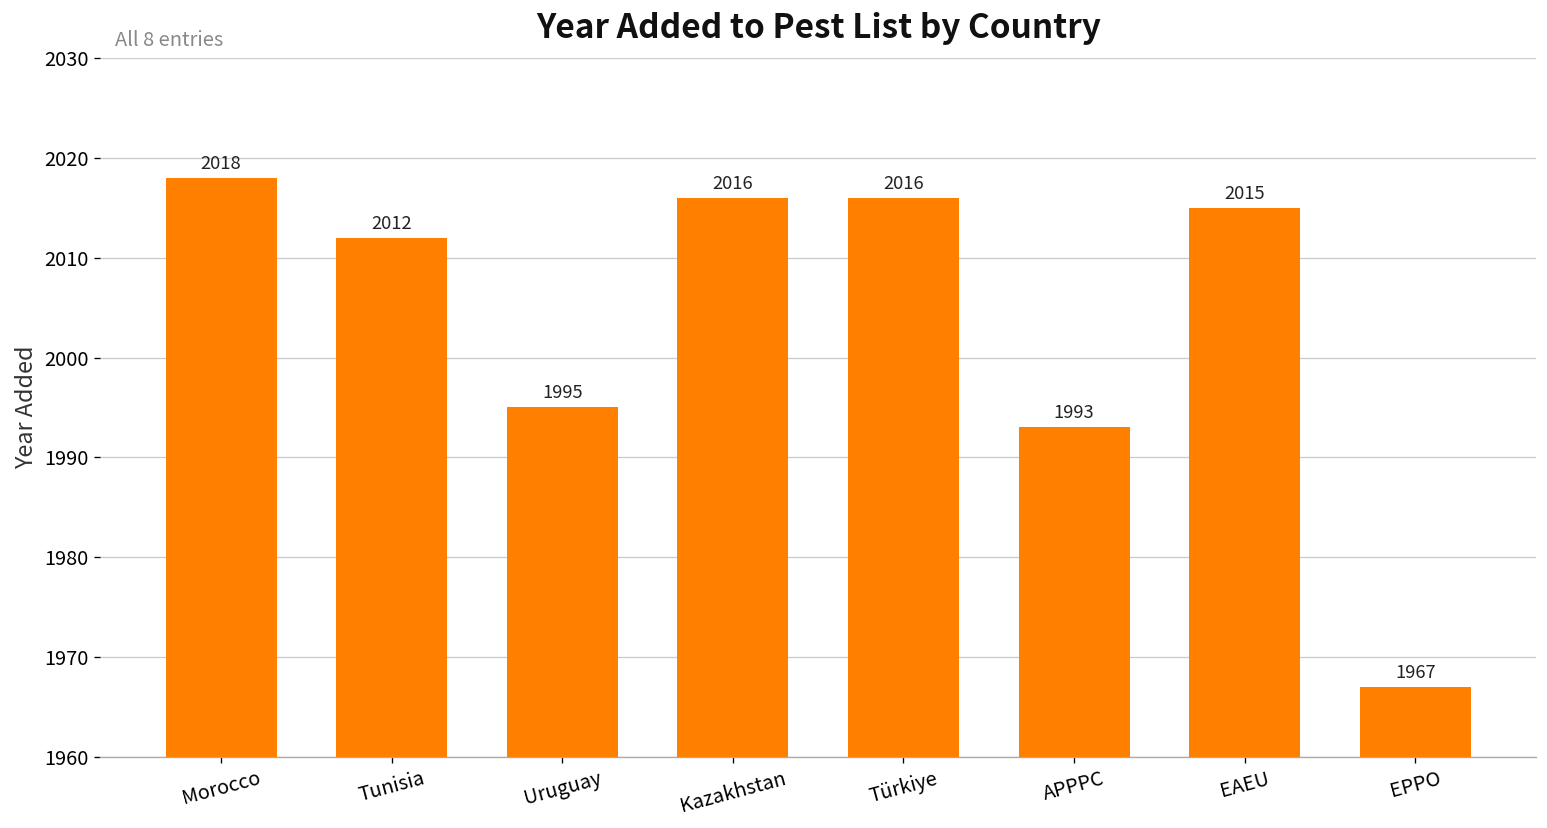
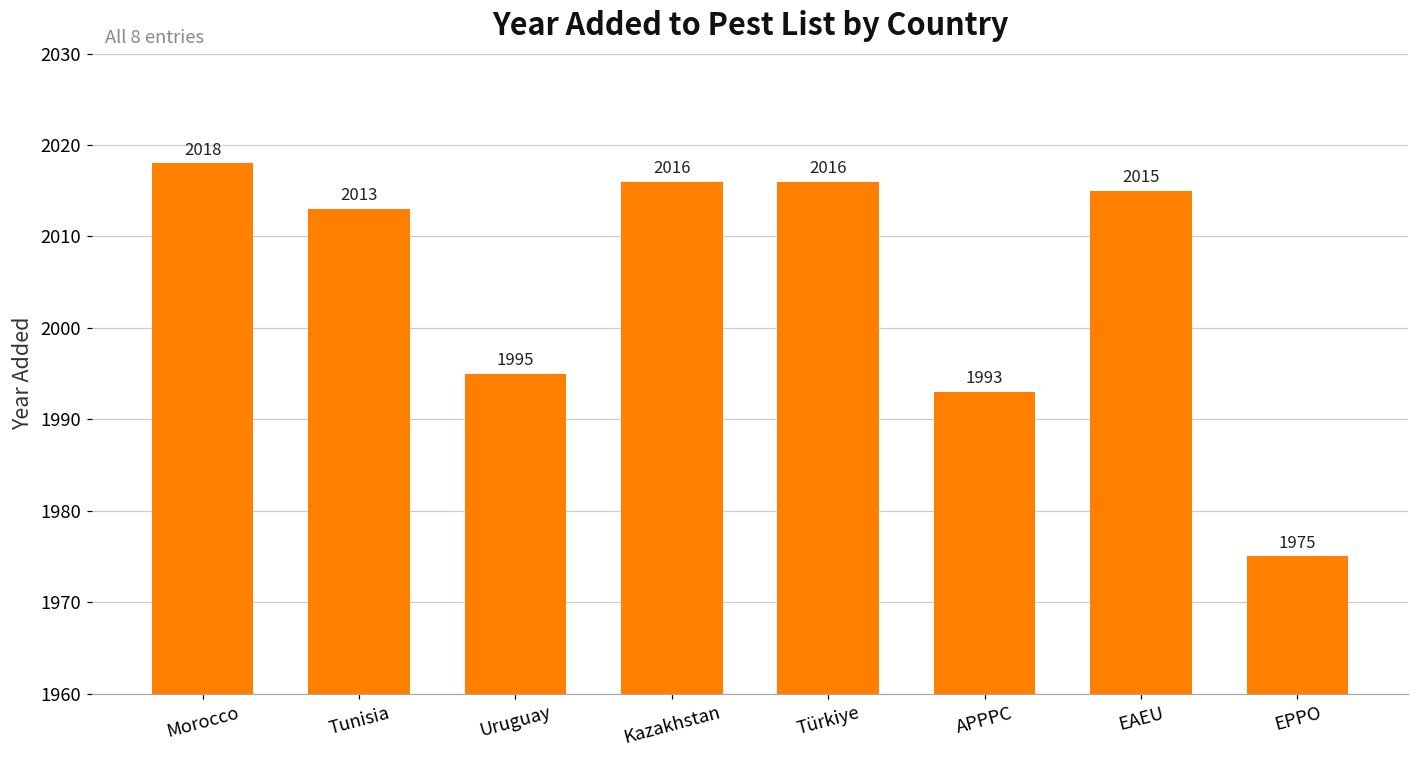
Tunisia: 2012 -> 2013
EPPO: 1967 -> 1975
